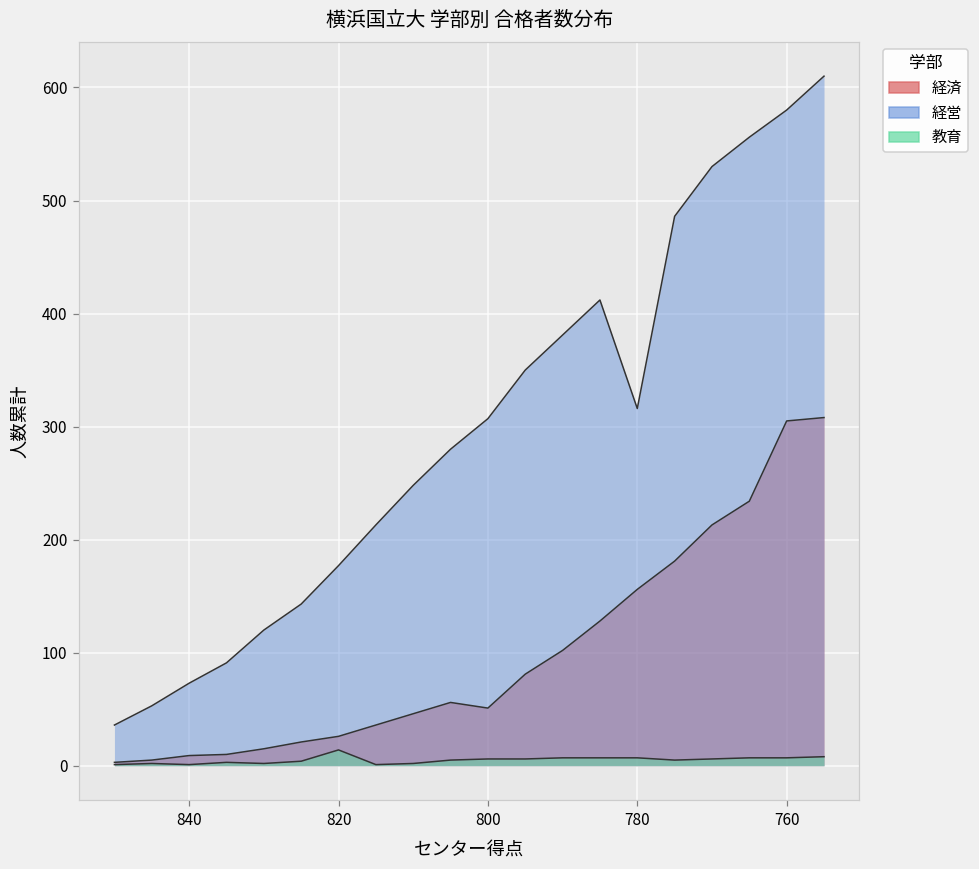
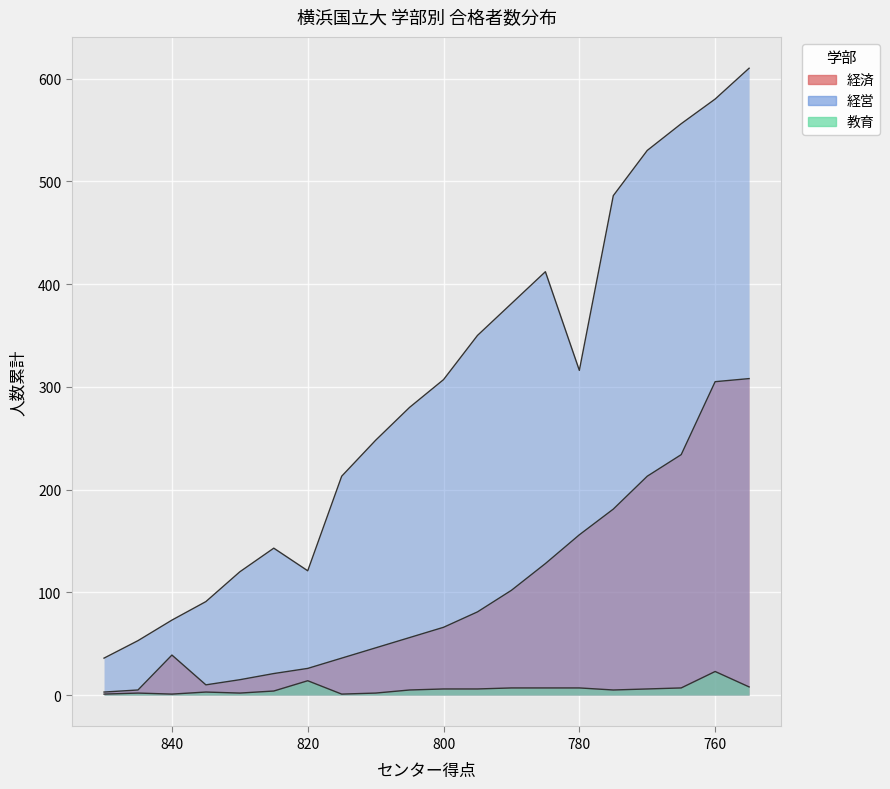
経済, 840: 9 -> 39
経営, 820: 177 -> 121
経済, 800: 51 -> 66
教育, 760: 7 -> 23
